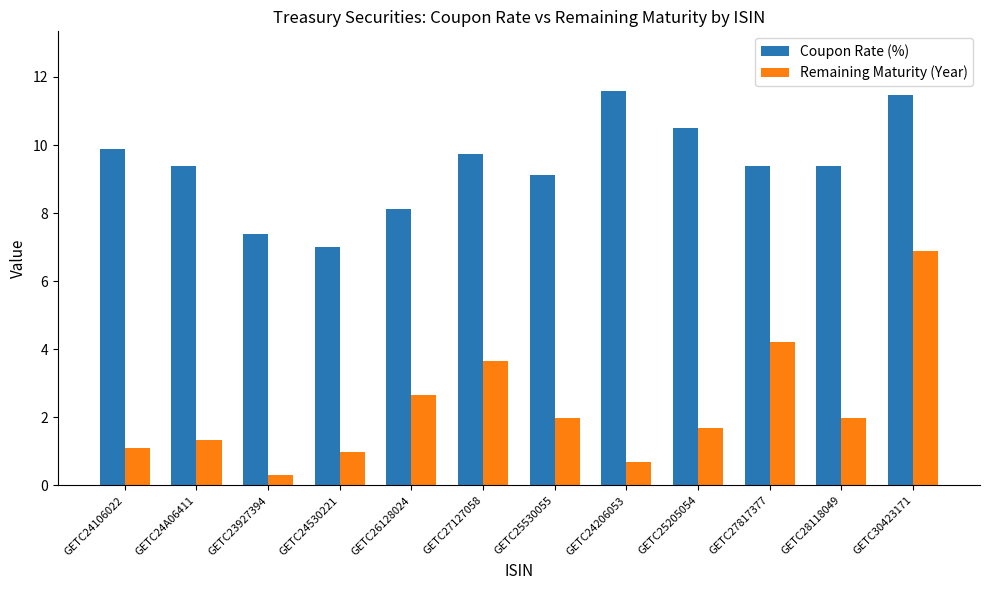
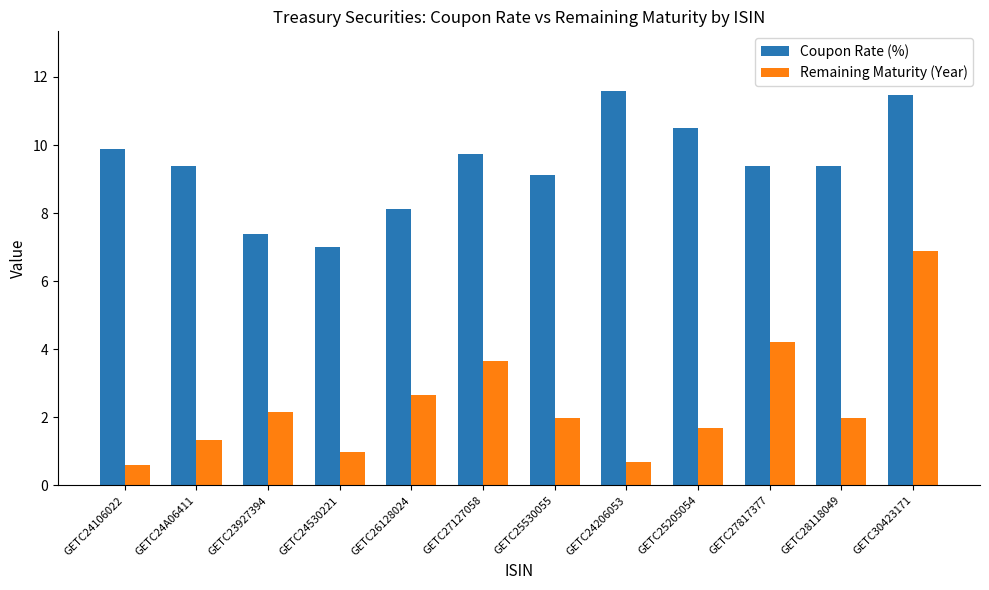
Remaining Maturity (Year), GETC24106022: 1.1 -> 0.6
Remaining Maturity (Year), GETC23927394: 0.3 -> 2.2
